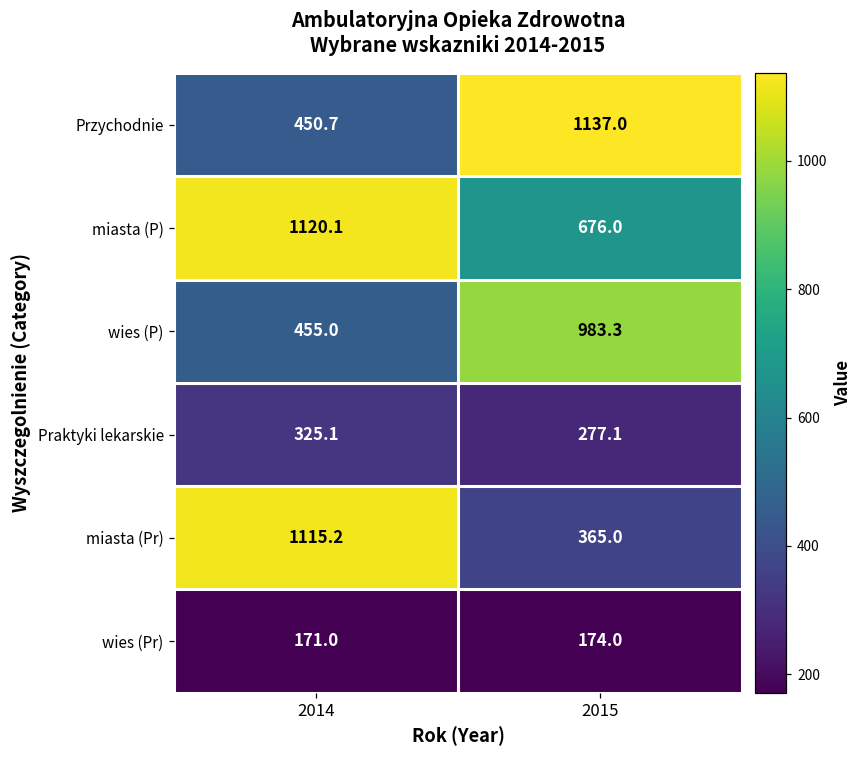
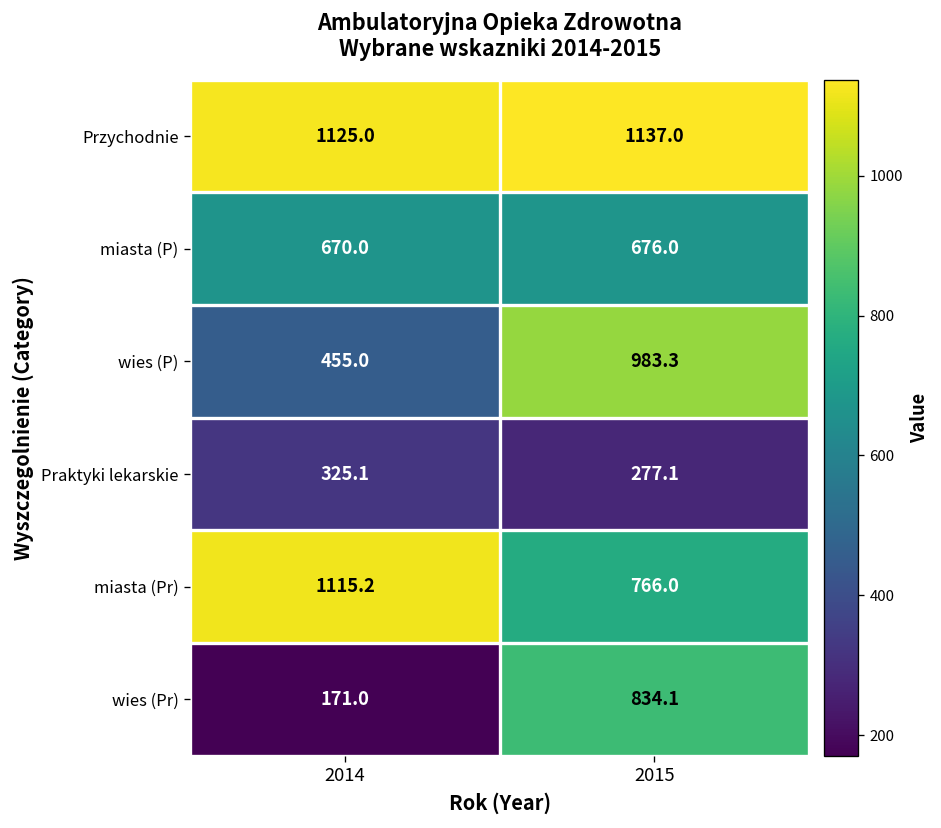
Przychodnie, 2014: 450.7 -> 1125.0
miasta (P), 2014: 1120.1 -> 670.0
miasta (Pr), 2015: 365.0 -> 766.0
wies (Pr), 2015: 174.0 -> 834.1
